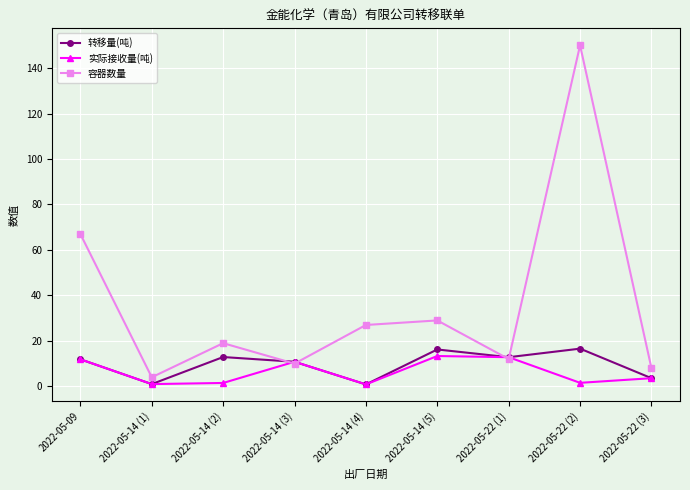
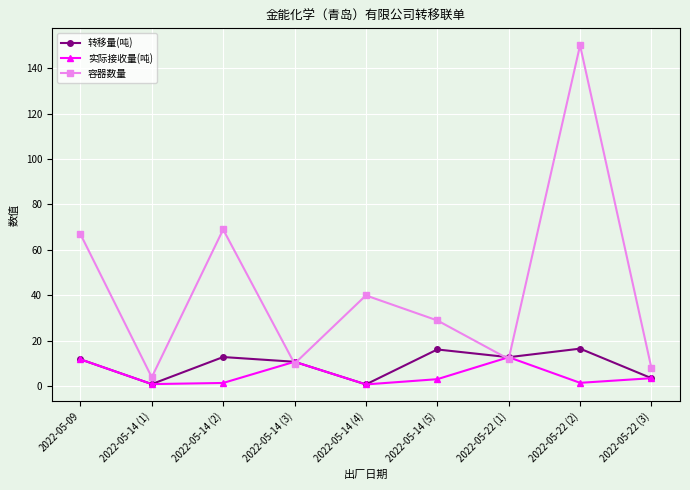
容器数量, 2022-05-14 (2): 19 -> 69
容器数量, 2022-05-14 (4): 27 -> 40
实际接收量(吨), 2022-05-14 (5): 13 -> 3
